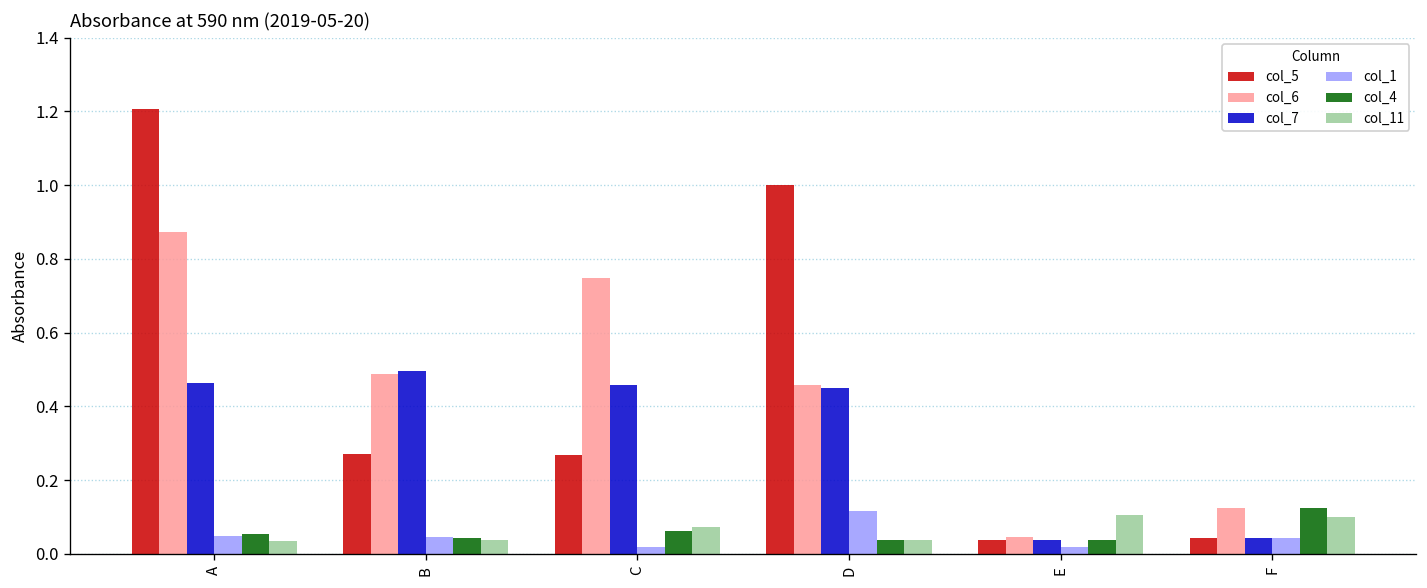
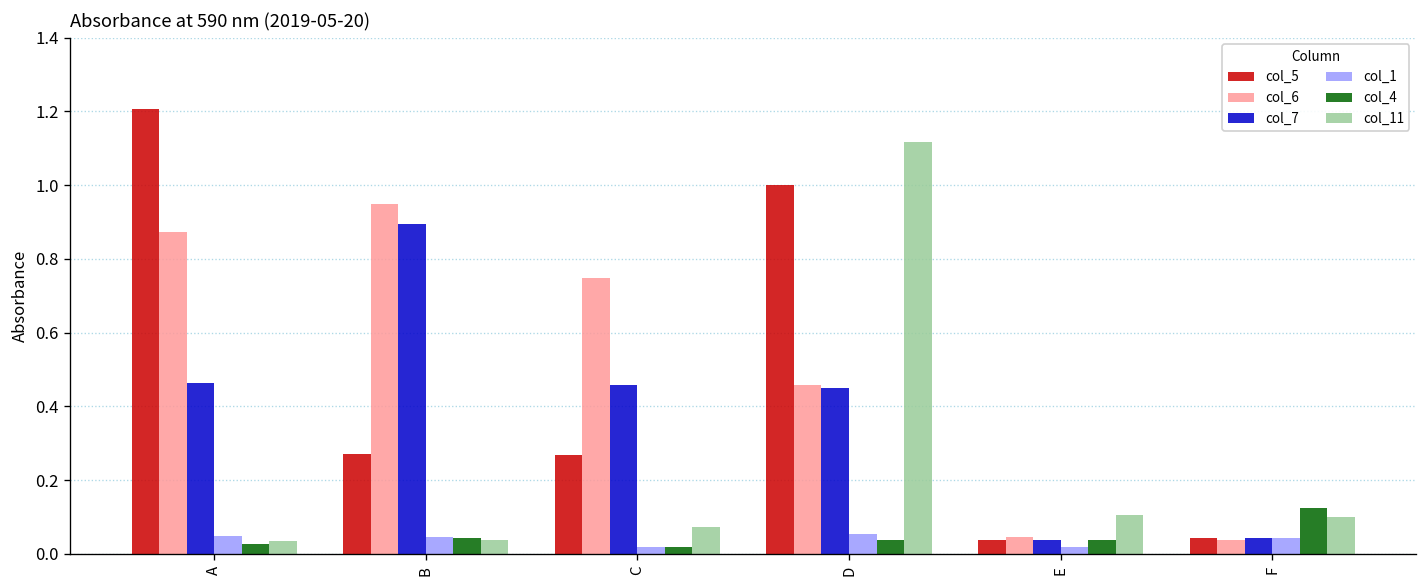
col_4, A: 0.05 -> 0.03
col_6, B: 0.49 -> 0.95
col_7, B: 0.50 -> 0.89
col_4, C: 0.06 -> 0.02
col_1, D: 0.12 -> 0.05
col_11, D: 0.04 -> 1.12
col_6, F: 0.13 -> 0.04
